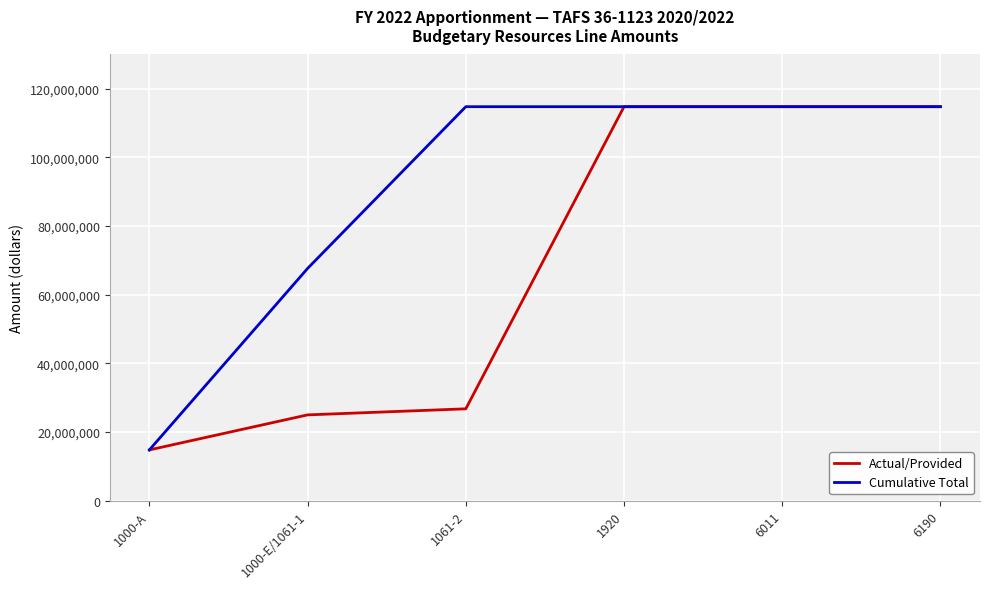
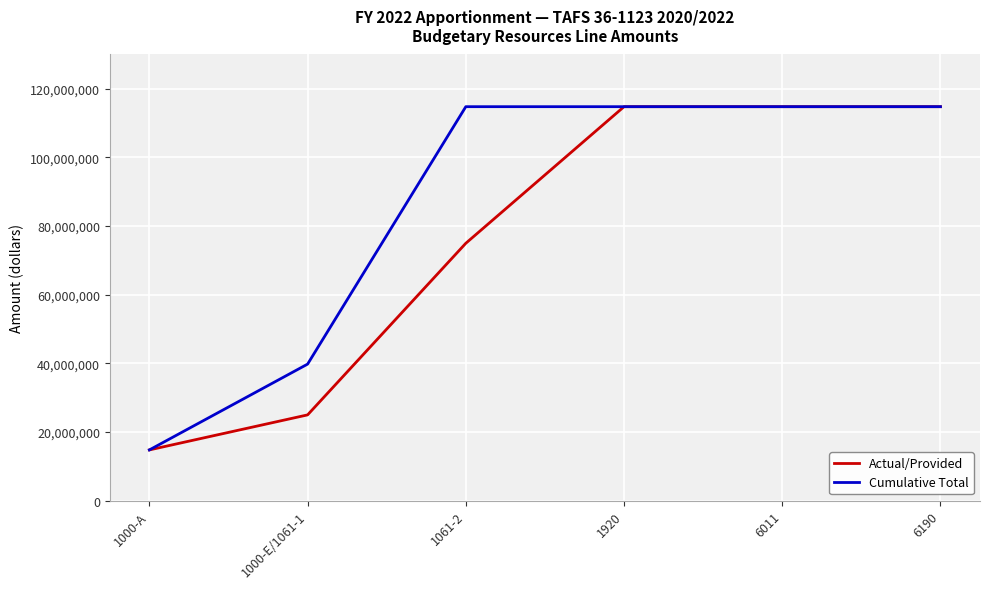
Cumulative Total, 1000-E/1061-1: 68,000,000 -> 40,000,000
Actual/Provided, 1061-2: 27,000,000 -> 75,000,000
